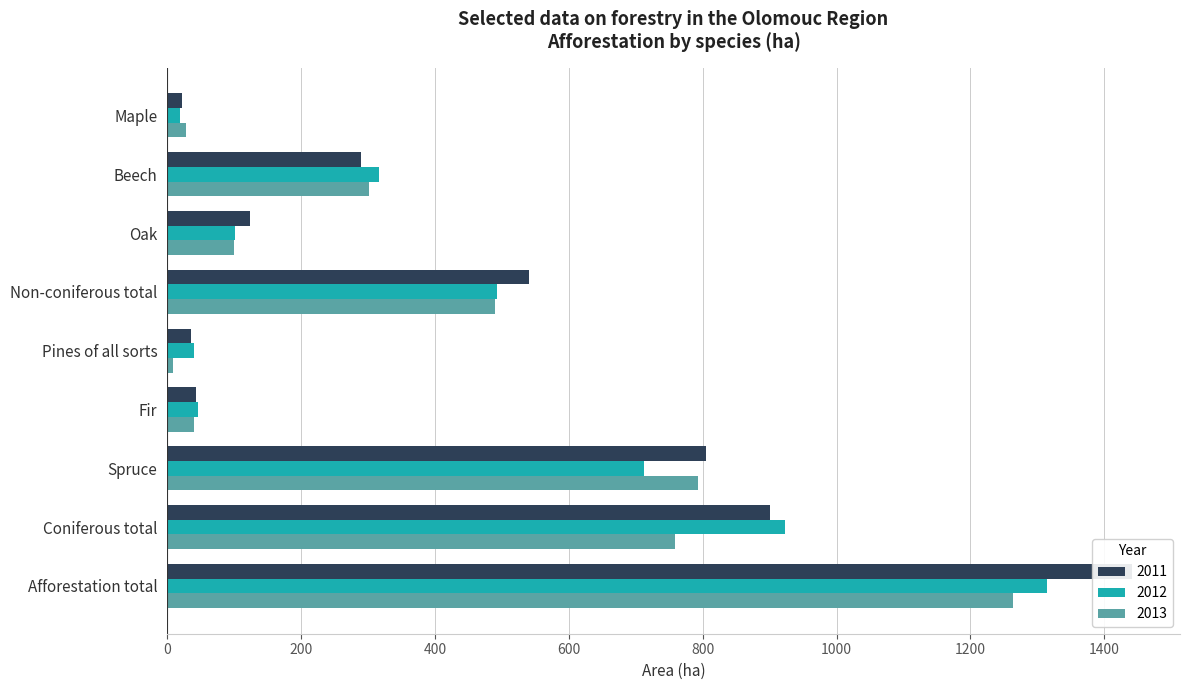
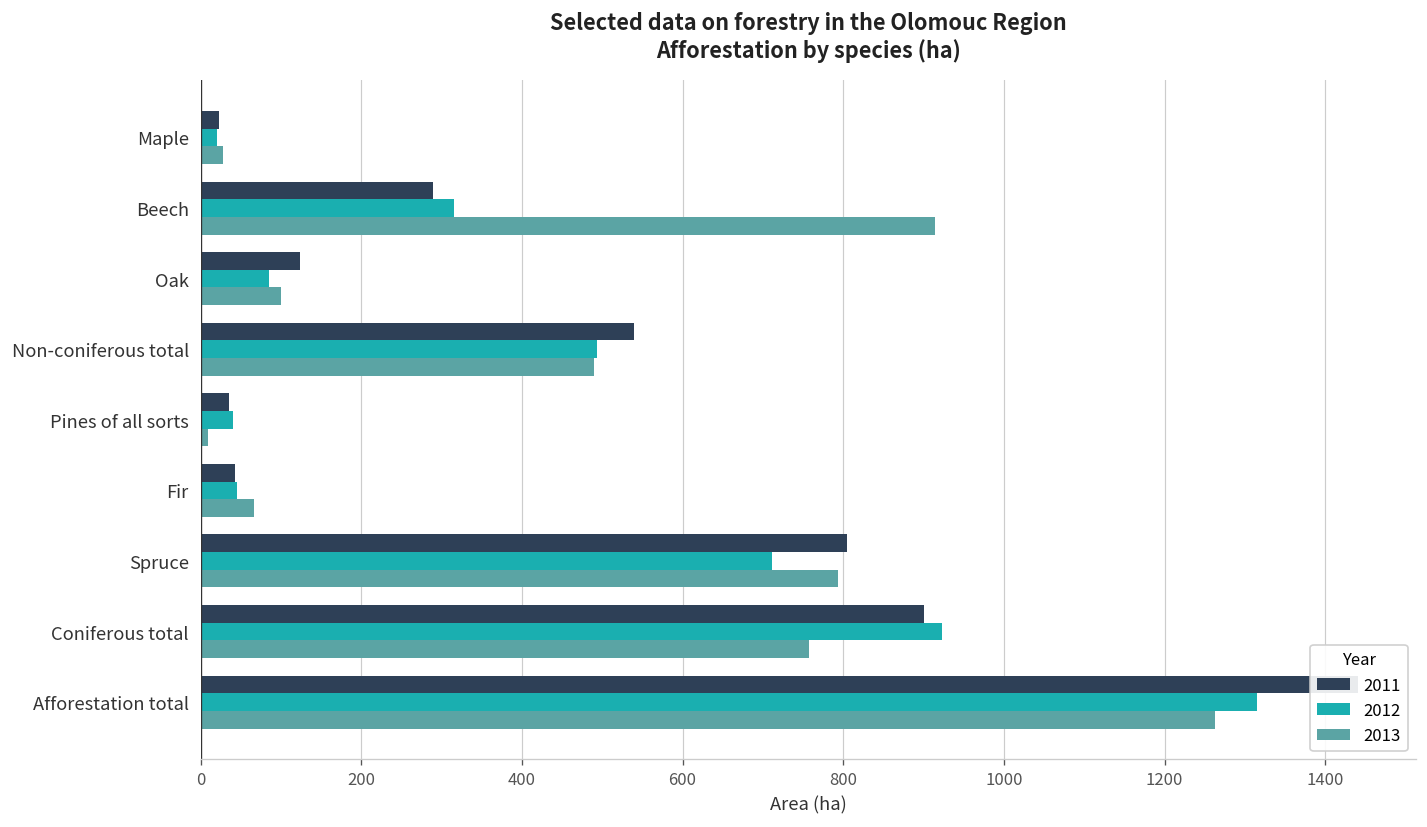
2013, Beech: 300 -> 910
2012, Oak: 100 -> 90
2013, Fir: 40 -> 70
